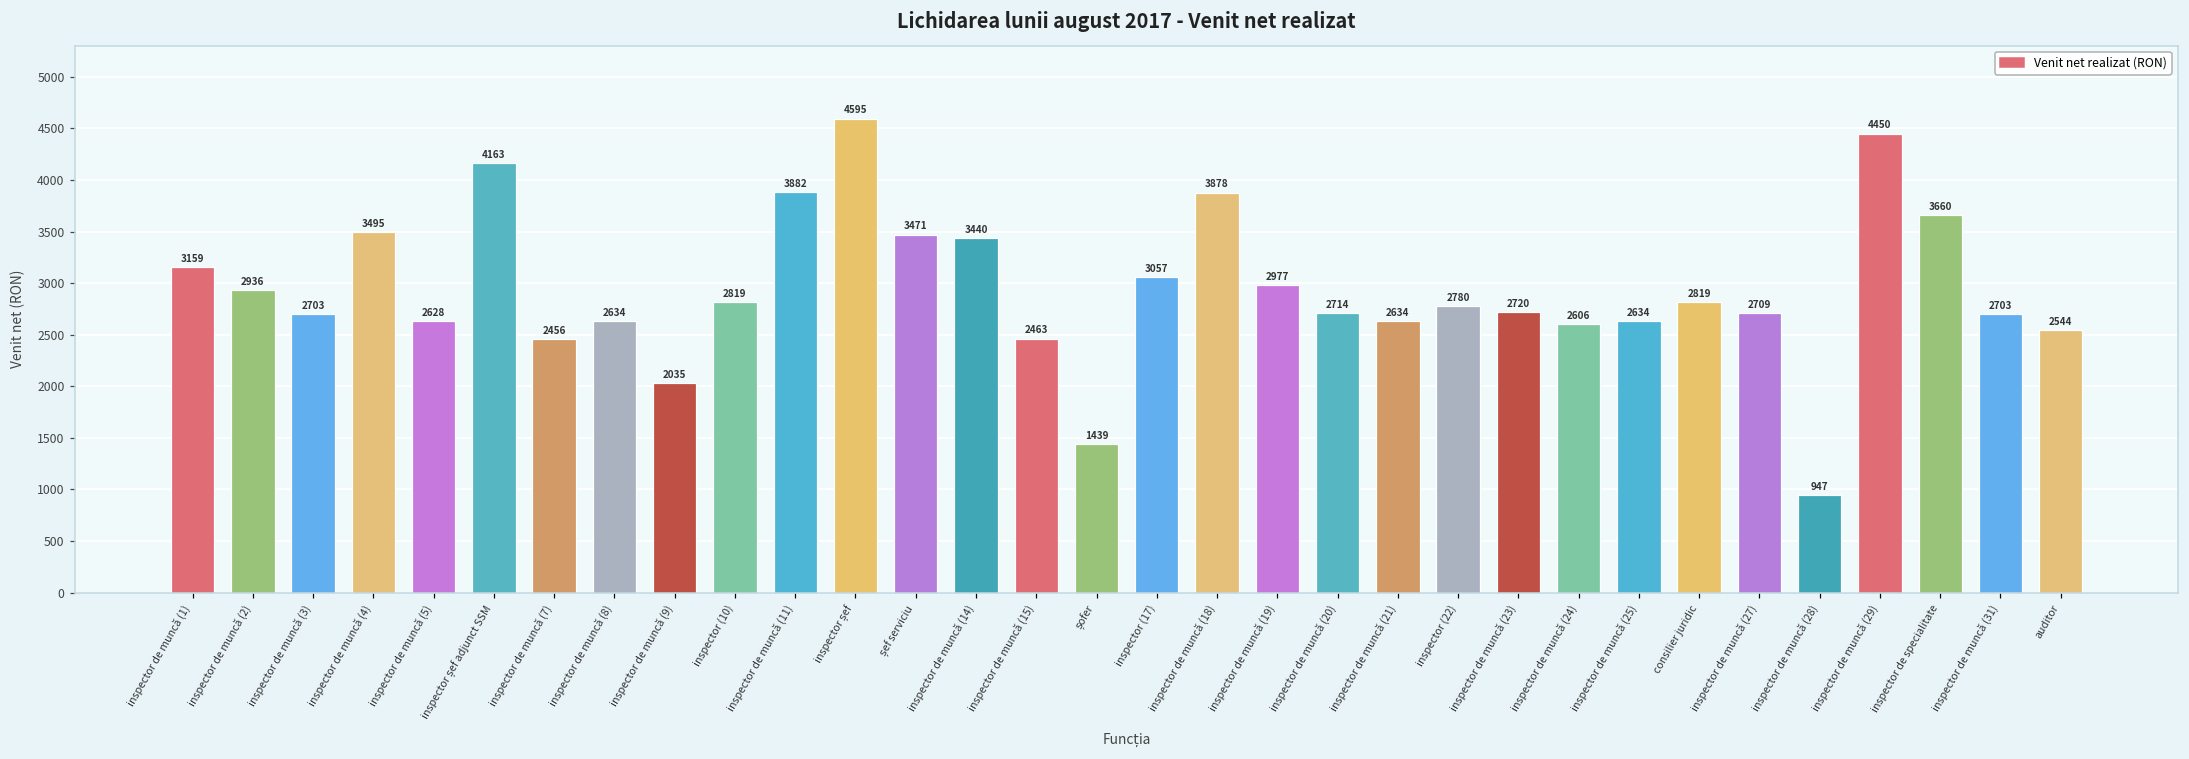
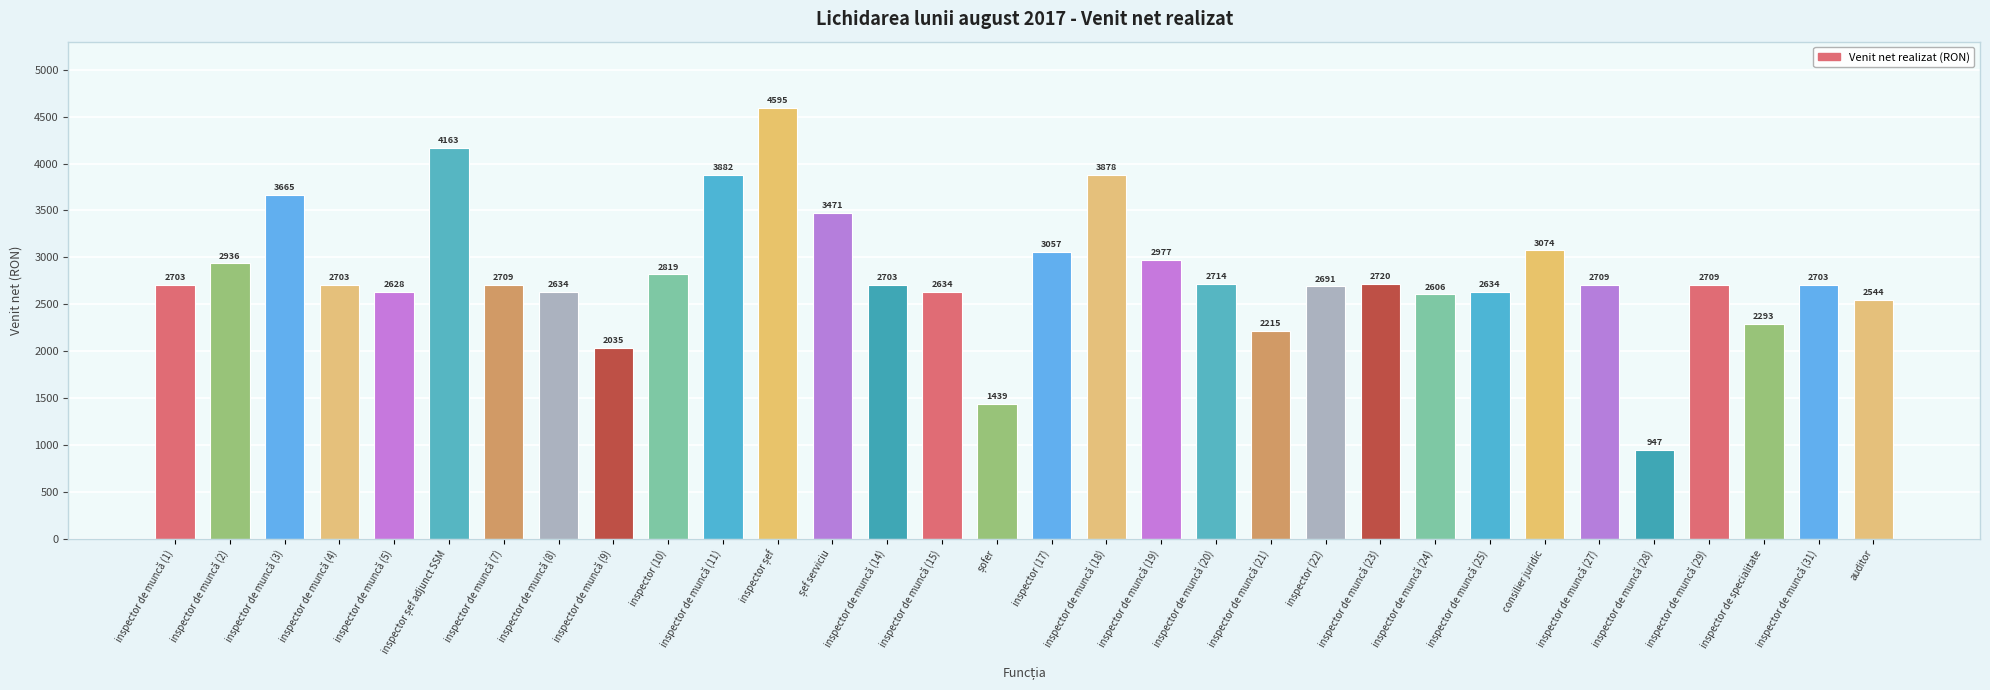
inspector de muncă (1): 3159 -> 2703
inspector de muncă (3): 2703 -> 3665
inspector de muncă (4): 3495 -> 2703
inspector de muncă (7): 2456 -> 2709
inspector de muncă (14): 3440 -> 2703
inspector de muncă (15): 2463 -> 2634
inspector de muncă (21): 2634 -> 2215
inspector (22): 2780 -> 2691
consilier juridic: 2819 -> 3074
inspector de muncă (29): 4450 -> 2709
inspector de specialitate: 3660 -> 2293
